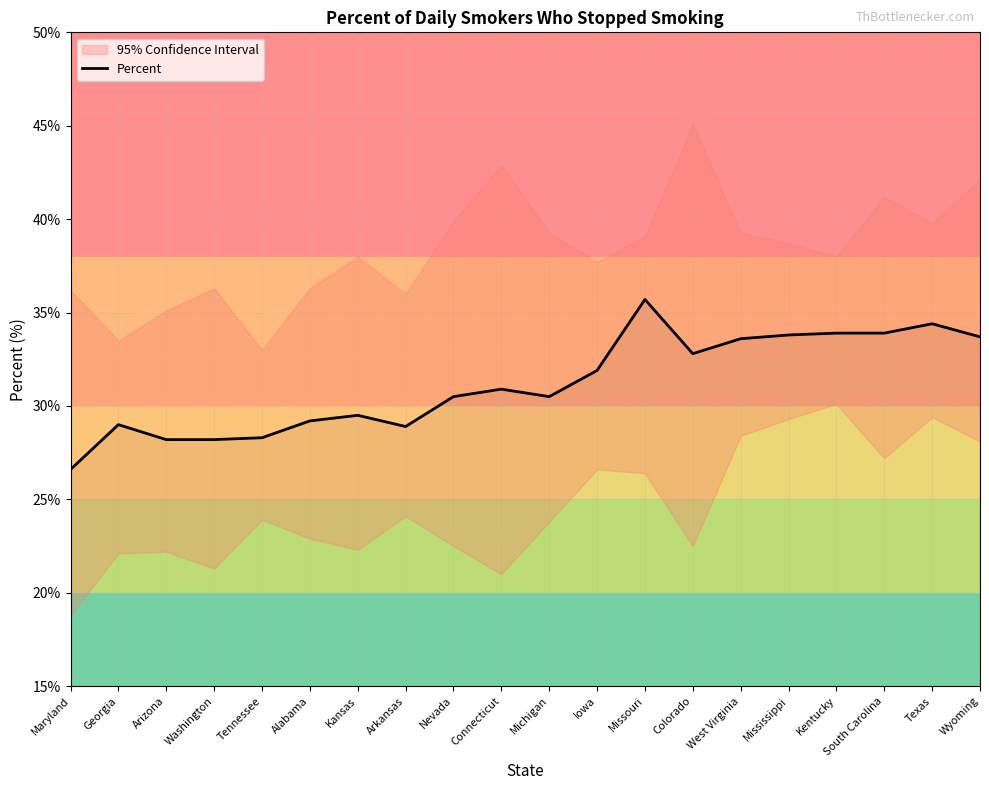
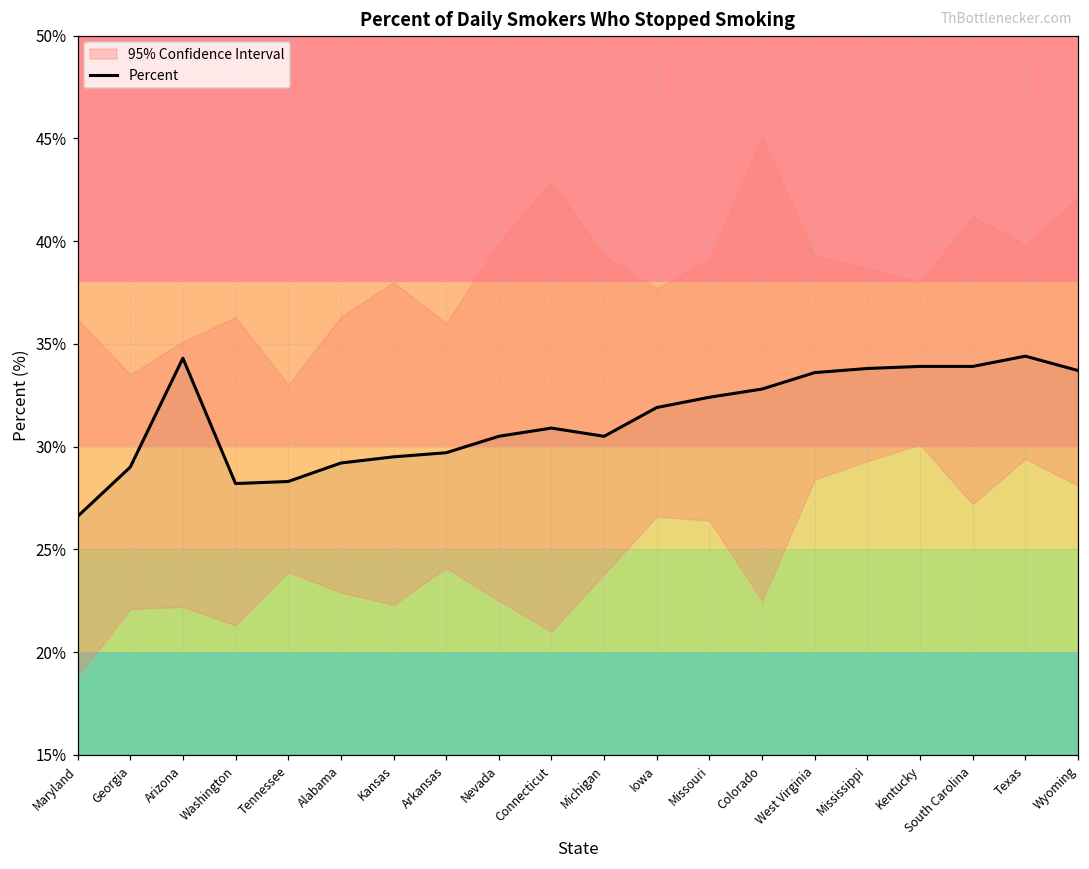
Percent, Arizona: 28.2% -> 34.3%
Percent, Arkansas: 28.9% -> 29.7%
Percent, Missouri: 35.7% -> 32.4%
